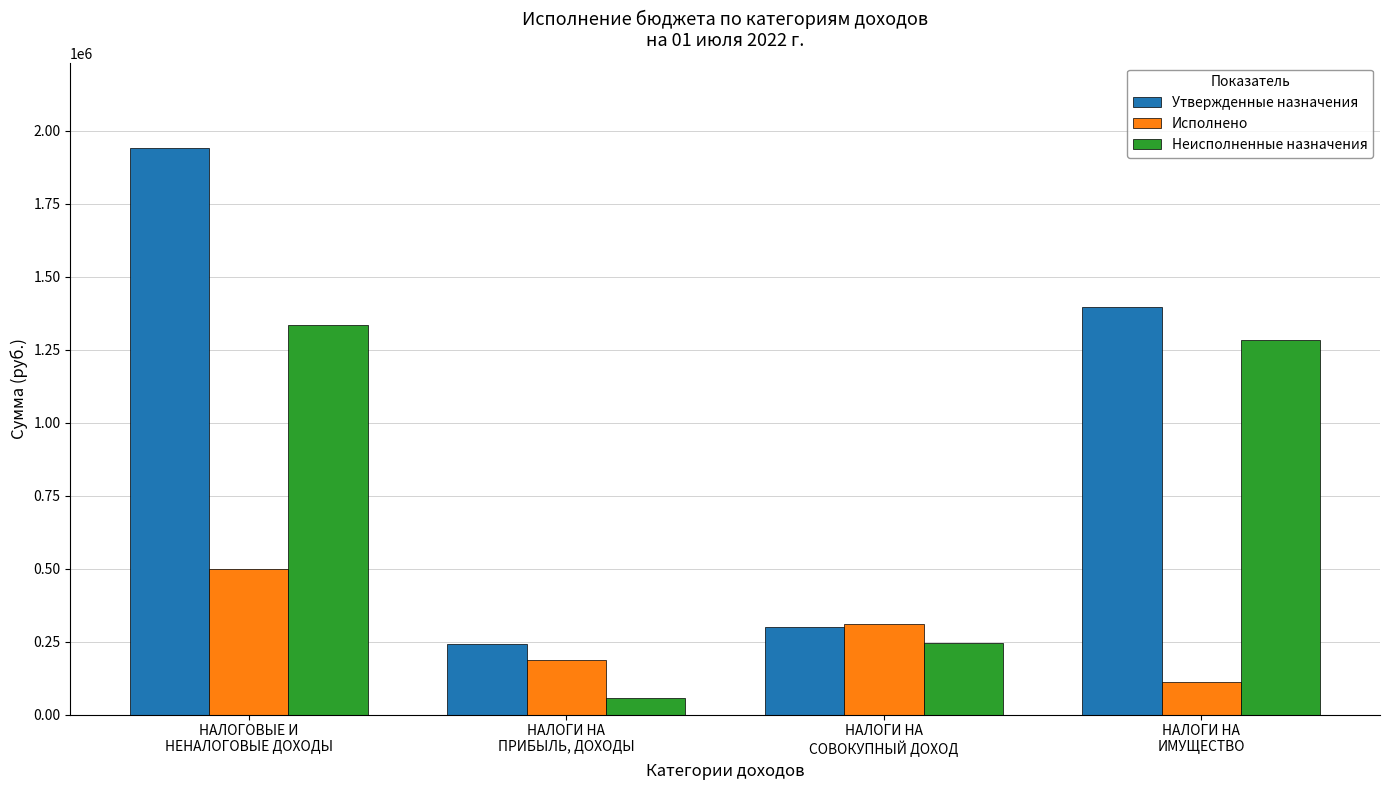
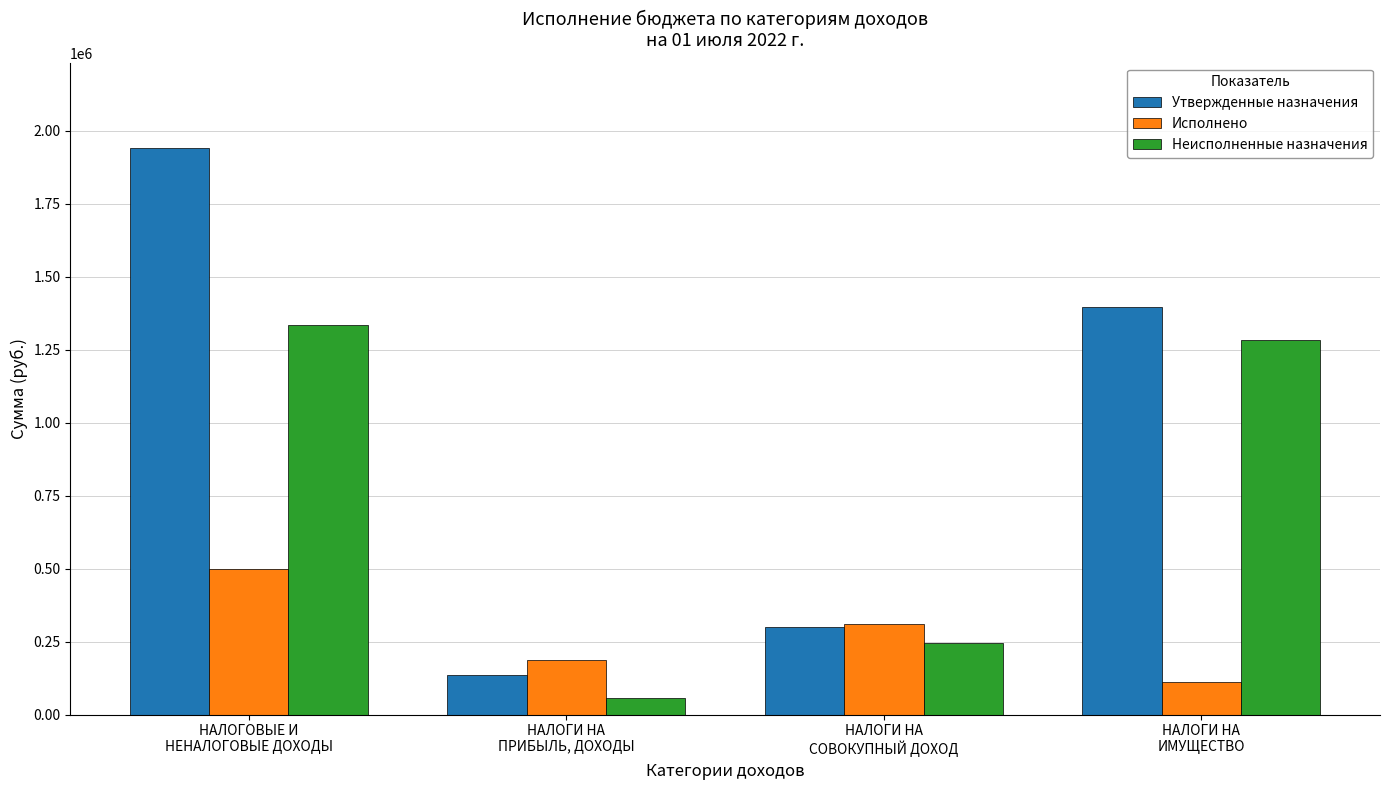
Утвержденные назначения, НАЛОГИ НА ПРИБЫЛЬ, ДОХОДЫ: 240000 -> 130000
